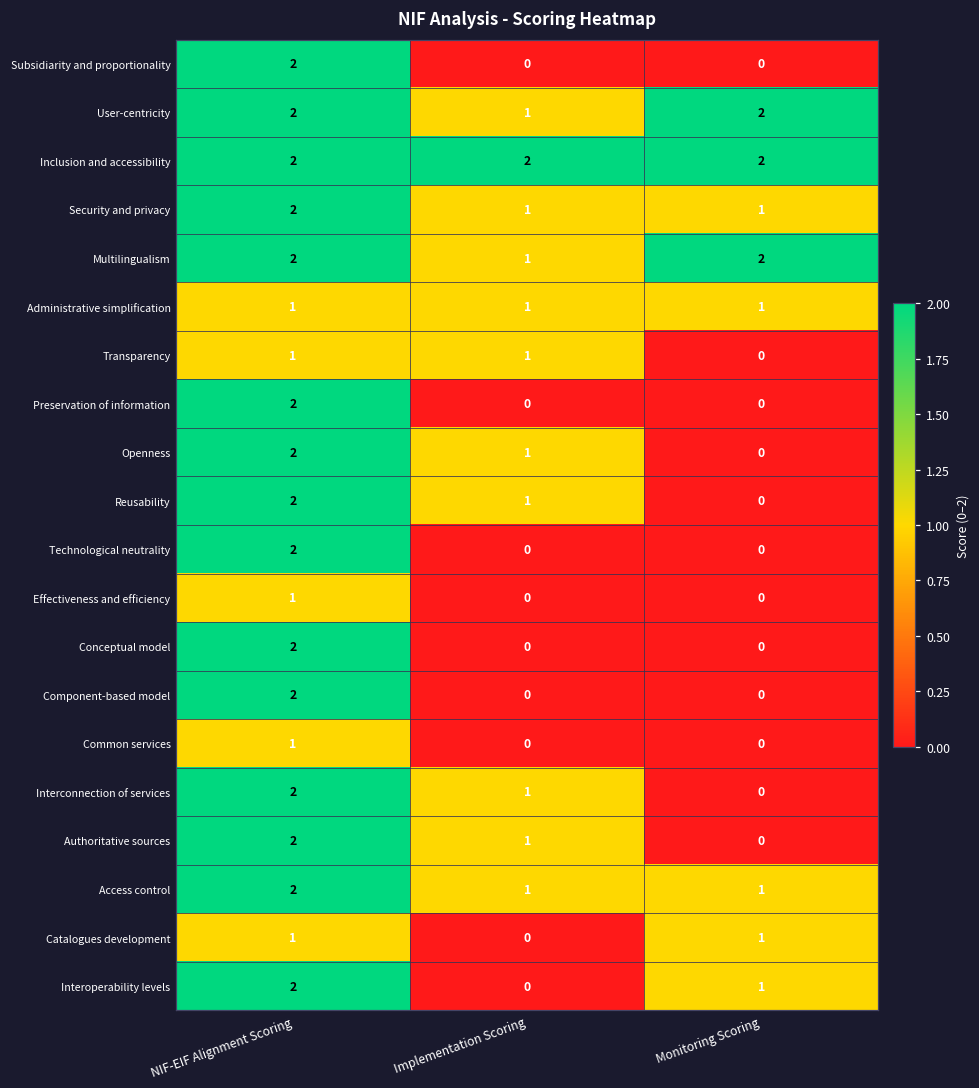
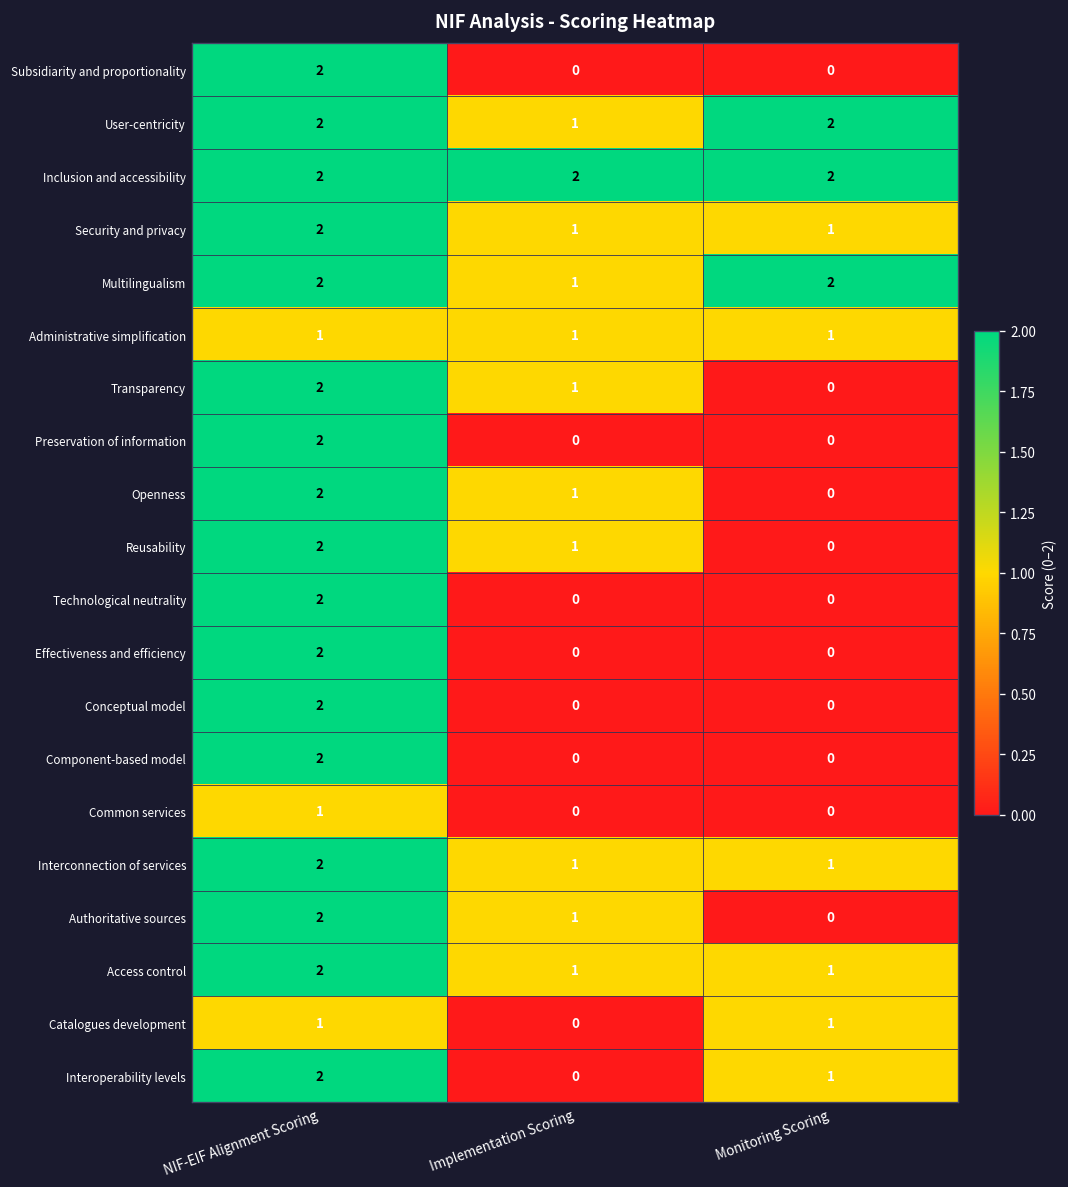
Transparency, NIF-EIF Alignment Scoring: 1 -> 2
Effectiveness and efficiency, NIF-EIF Alignment Scoring: 1 -> 2
Interconnection of services, Monitoring Scoring: 0 -> 1
